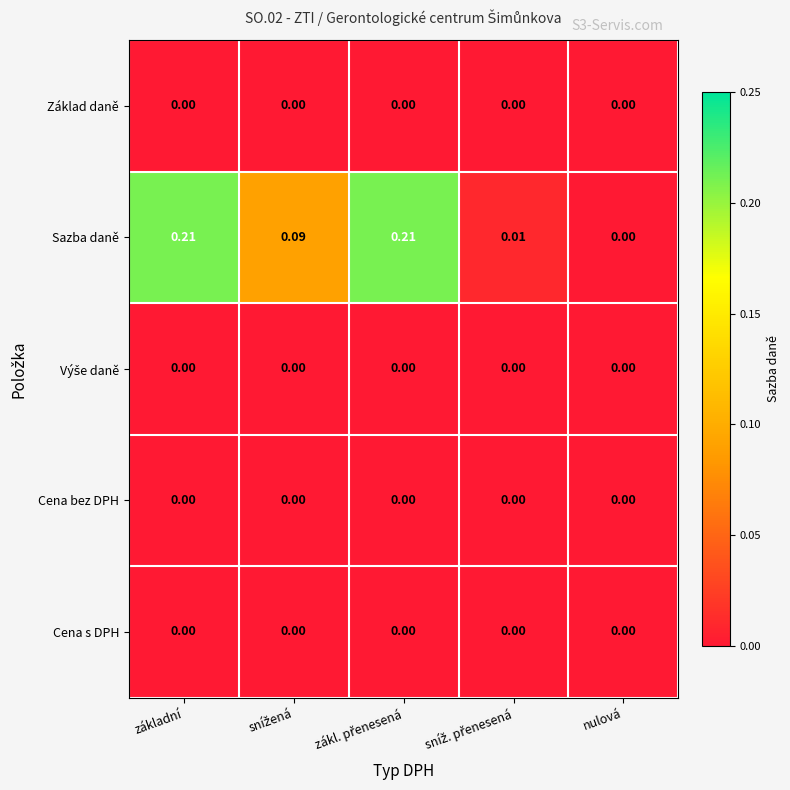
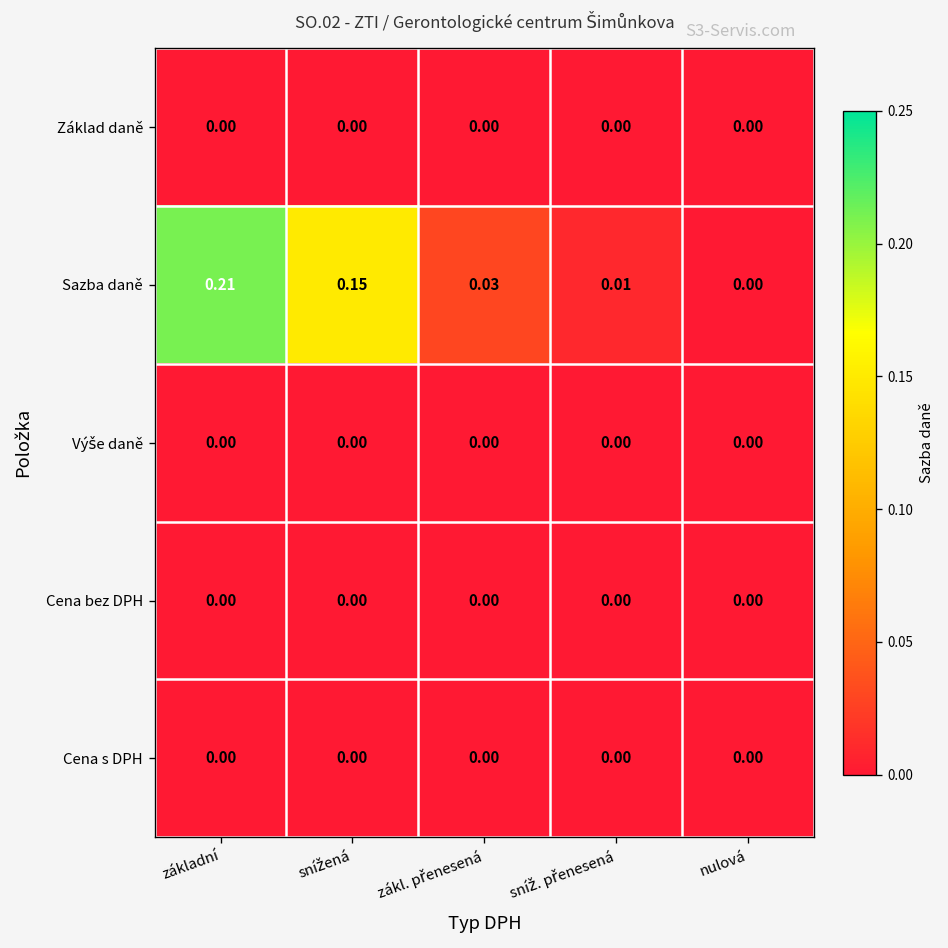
Sazba daně, snížená: 0.09 -> 0.15
Sazba daně, zákl. přenesená: 0.21 -> 0.03
